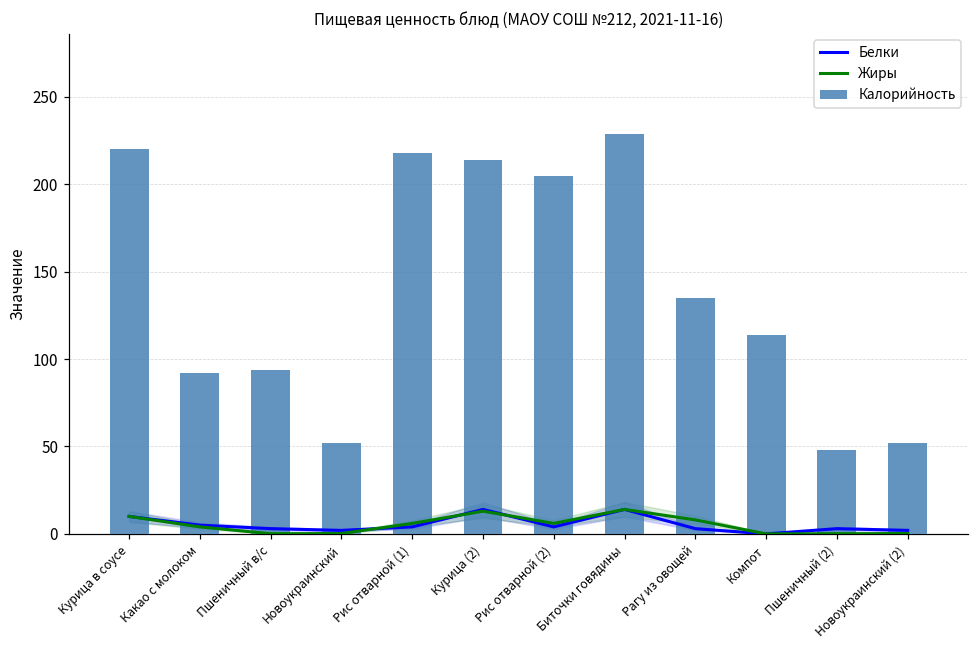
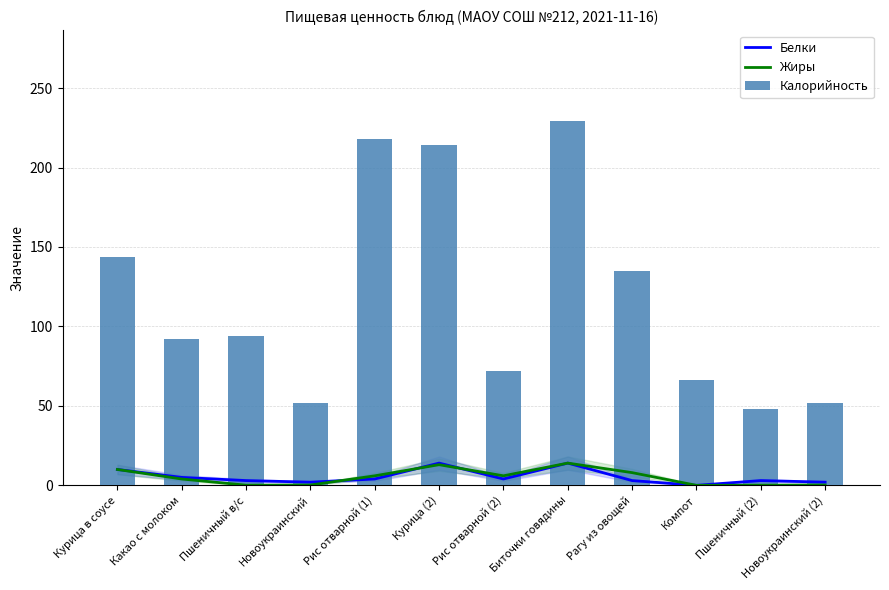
Калорийность, Курица в соусе: 220 -> 144
Калорийность, Рис отварной (2): 205 -> 72
Калорийность, Компот: 114 -> 66
